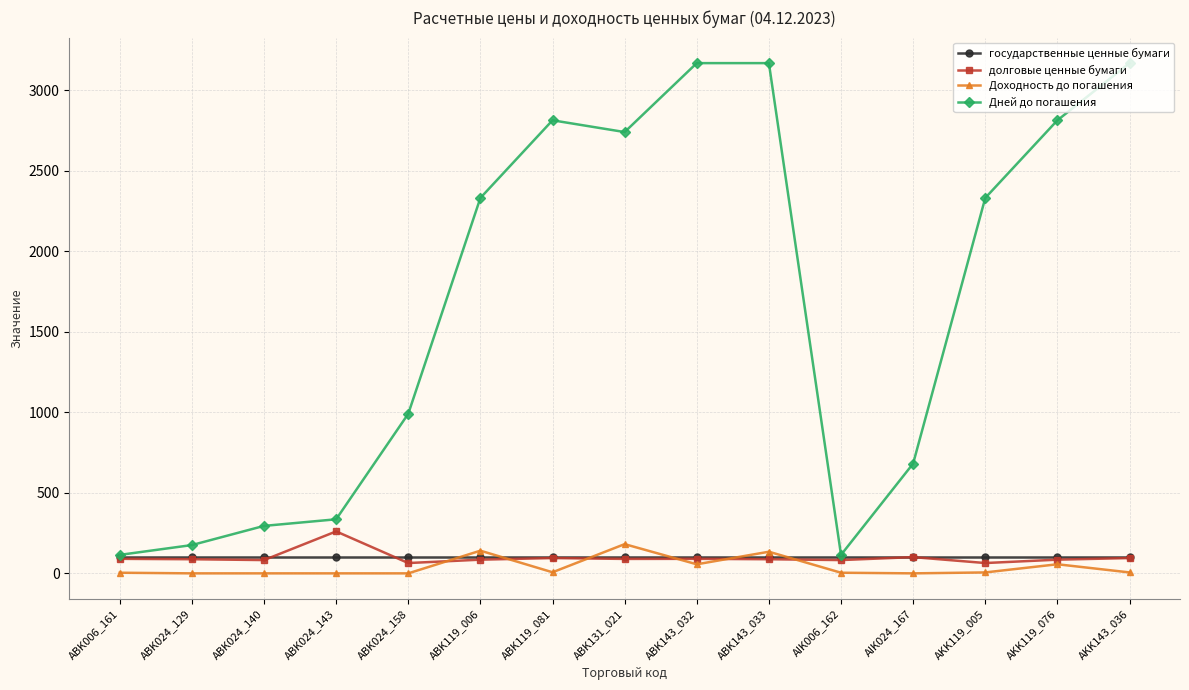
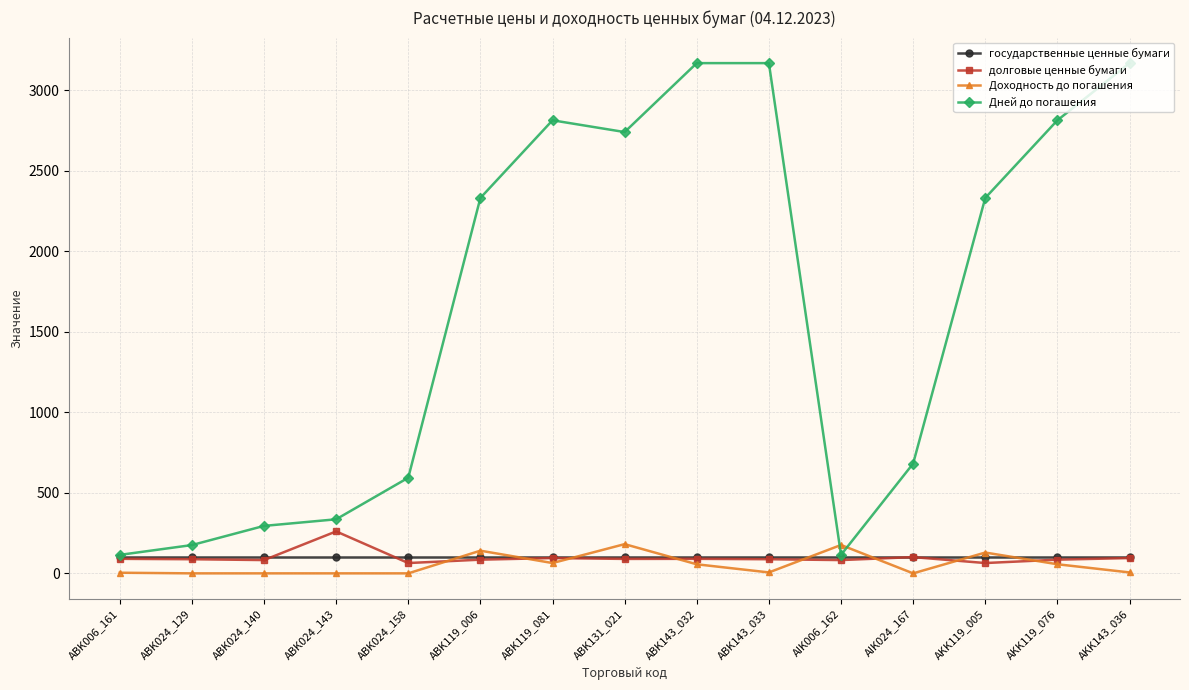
Дней до погашения, ABK024_158: 990 -> 590
Доходность до погашения, ABK119_081: 10 -> 60
Доходность до погашения, ABK143_033: 130 -> 10
Доходность до погашения, AIK006_162: 0 -> 180
Доходность до погашения, AKK119_005: 10 -> 130
